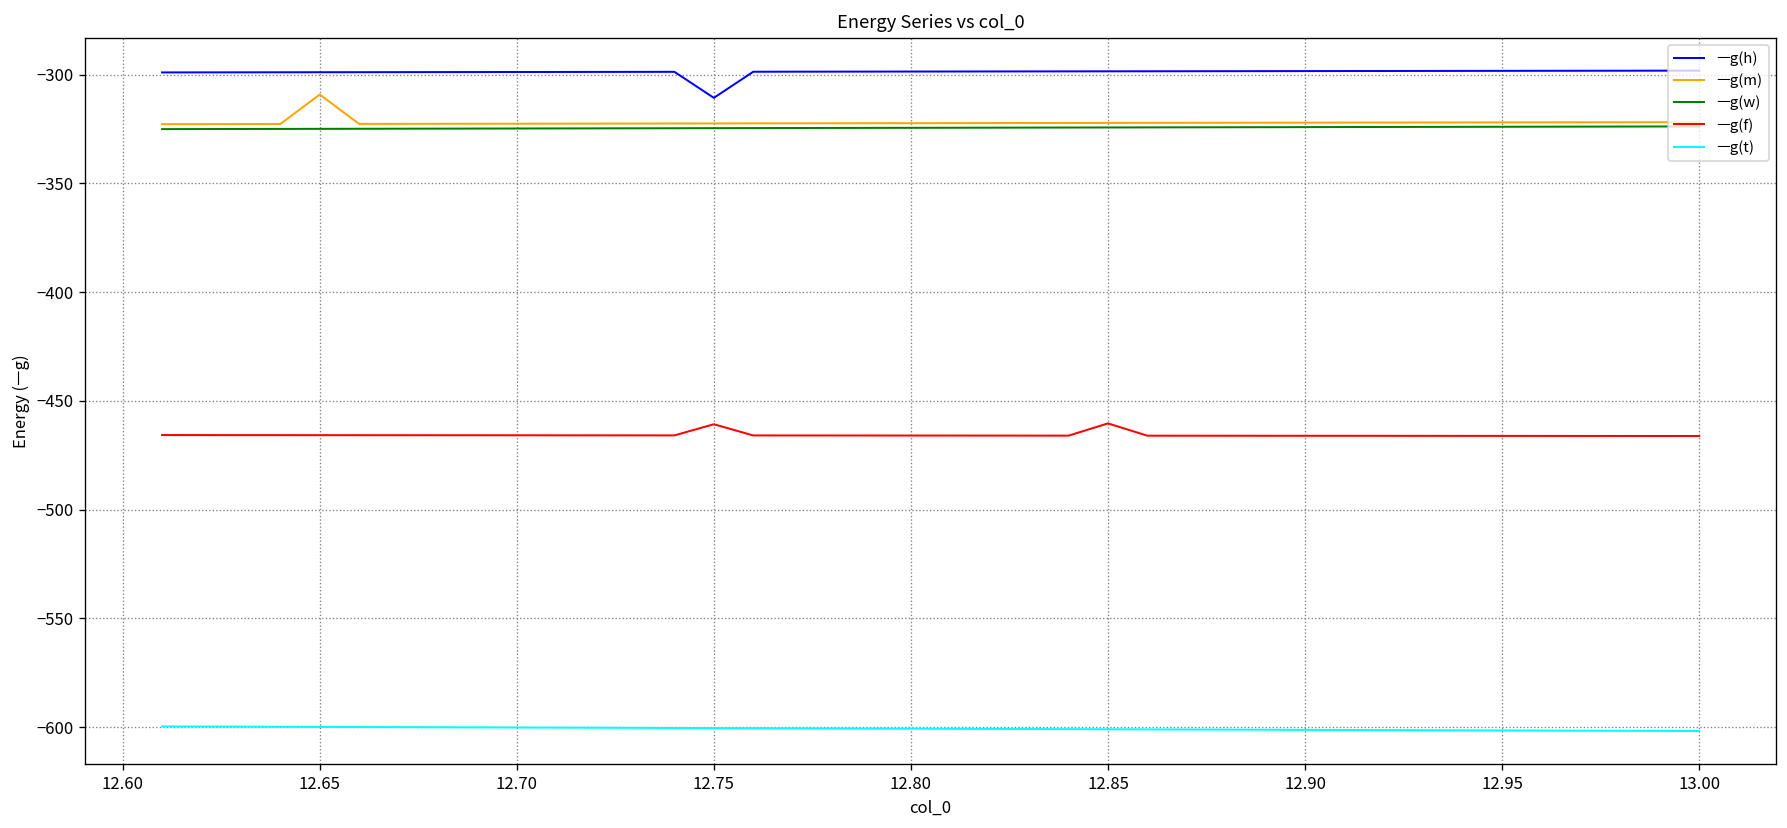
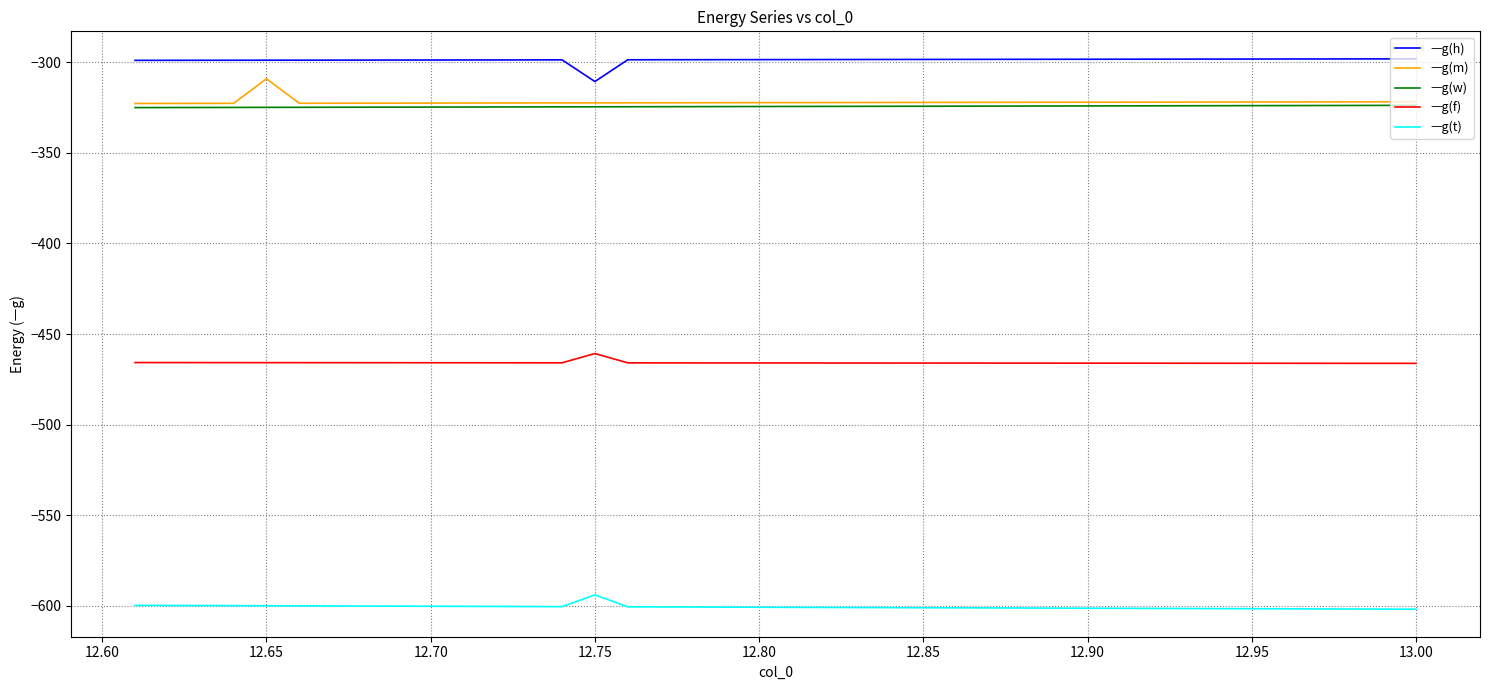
ㅡg(t), 12.75: -600 -> -594
ㅡg(f), 12.85: -460 -> -466
